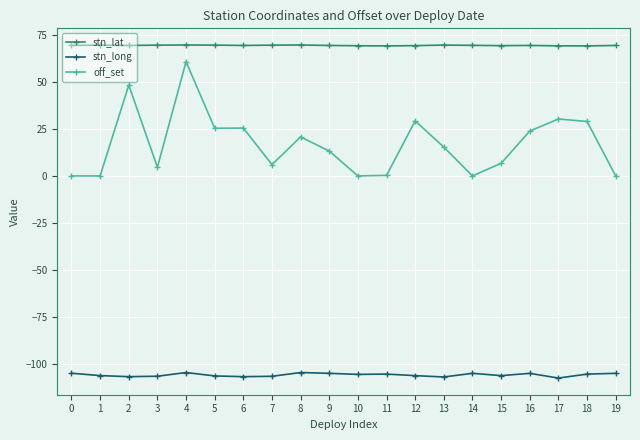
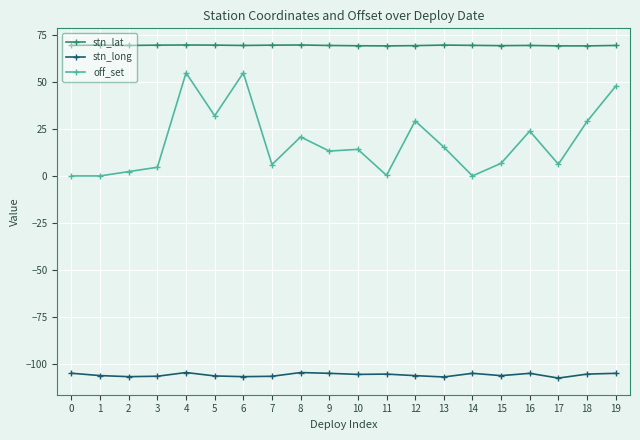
off_set, 2: 48 -> 2
off_set, 4: 61 -> 55
off_set, 5: 25 -> 32
off_set, 6: 25 -> 55
off_set, 10: 0 -> 14
off_set, 17: 30 -> 6
off_set, 19: 0 -> 48
